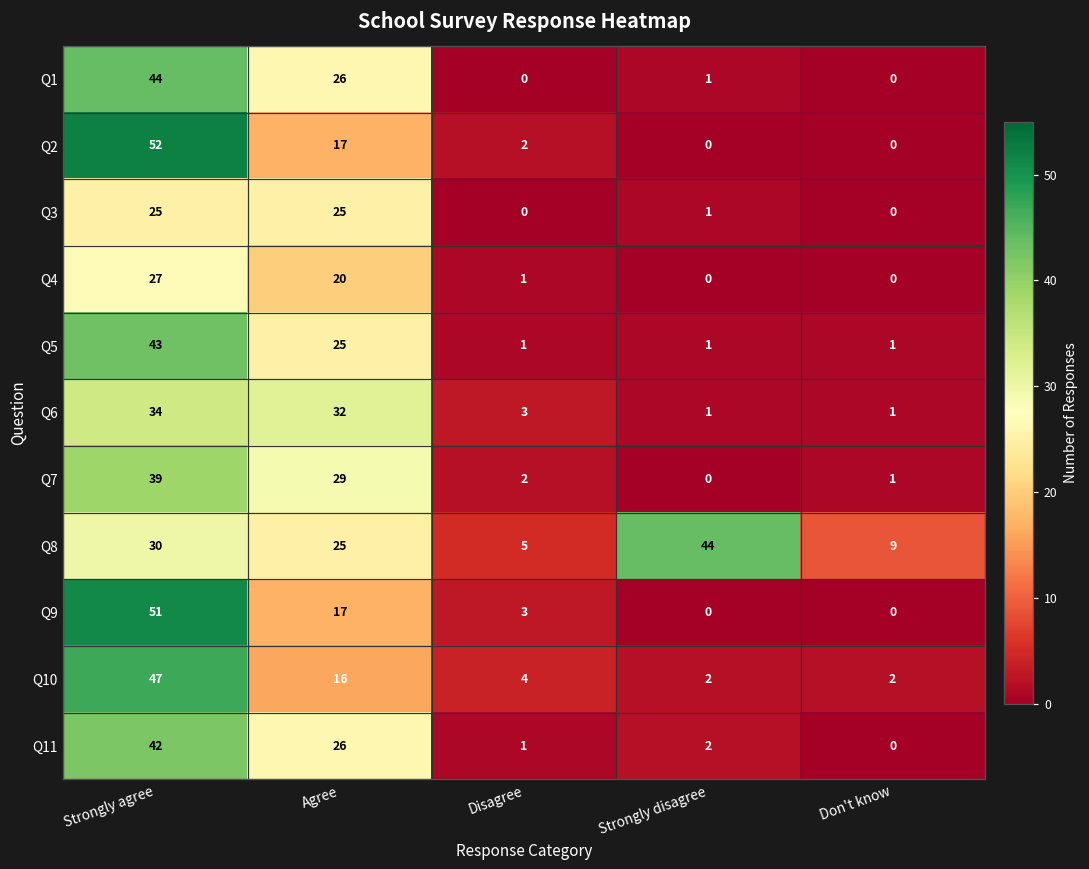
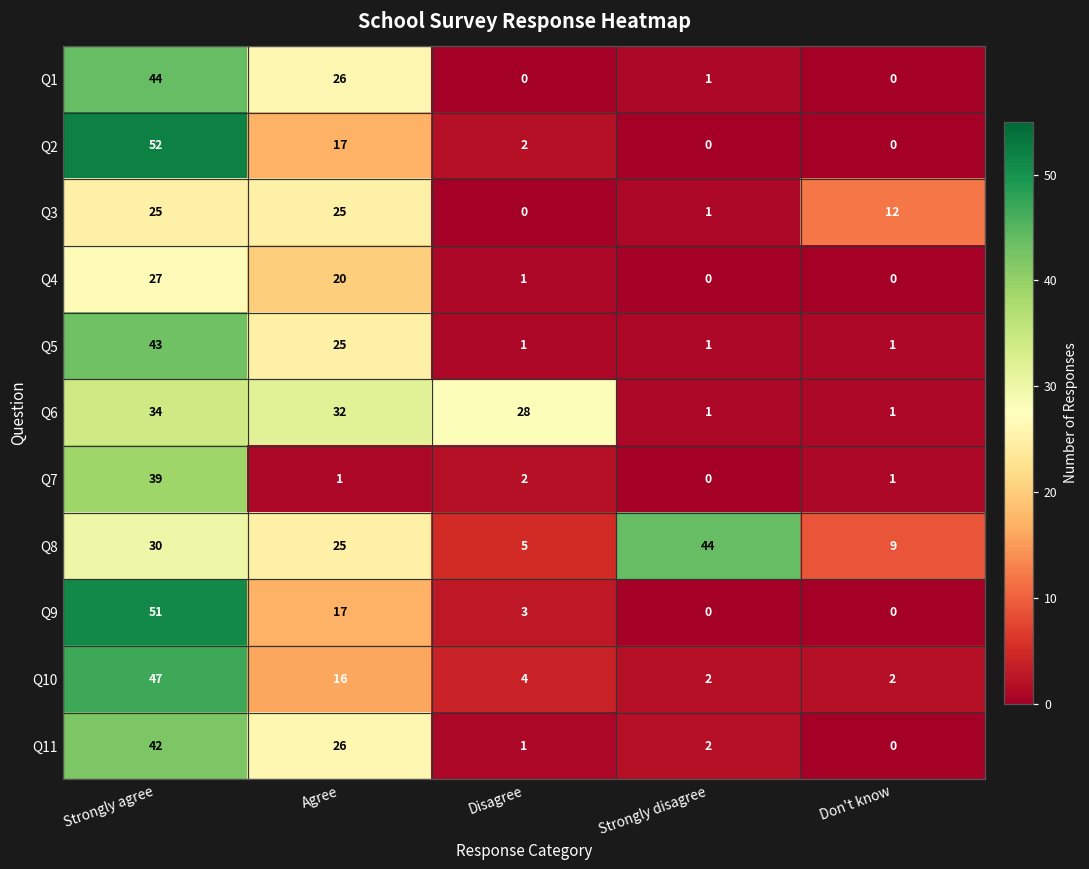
Q3, Don't know: 0 -> 12
Q6, Disagree: 3 -> 28
Q7, Agree: 29 -> 1
